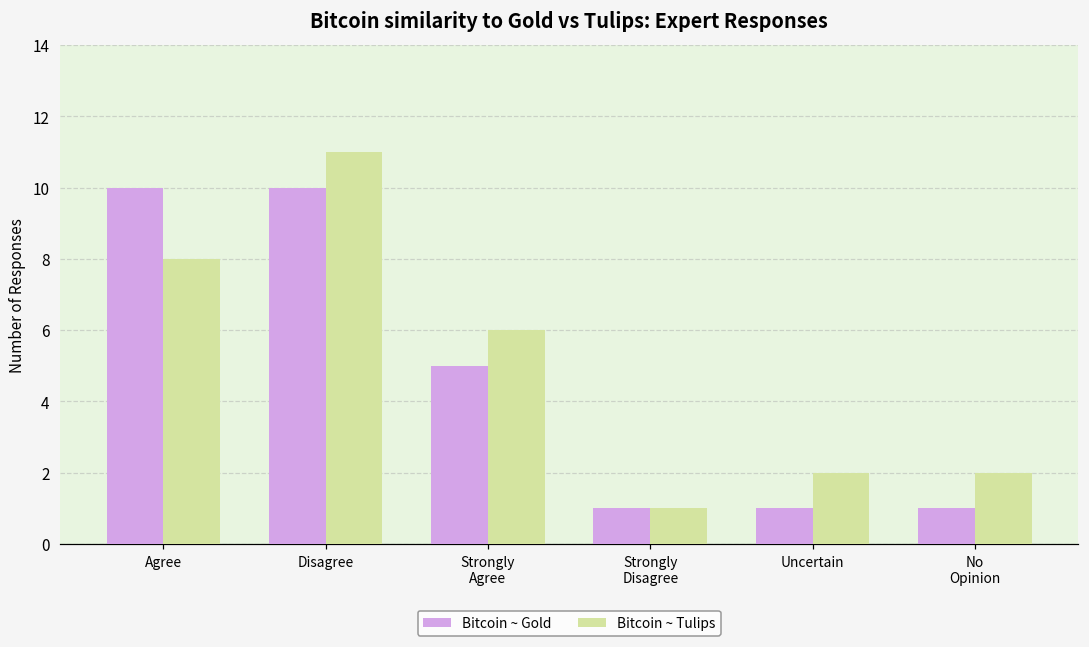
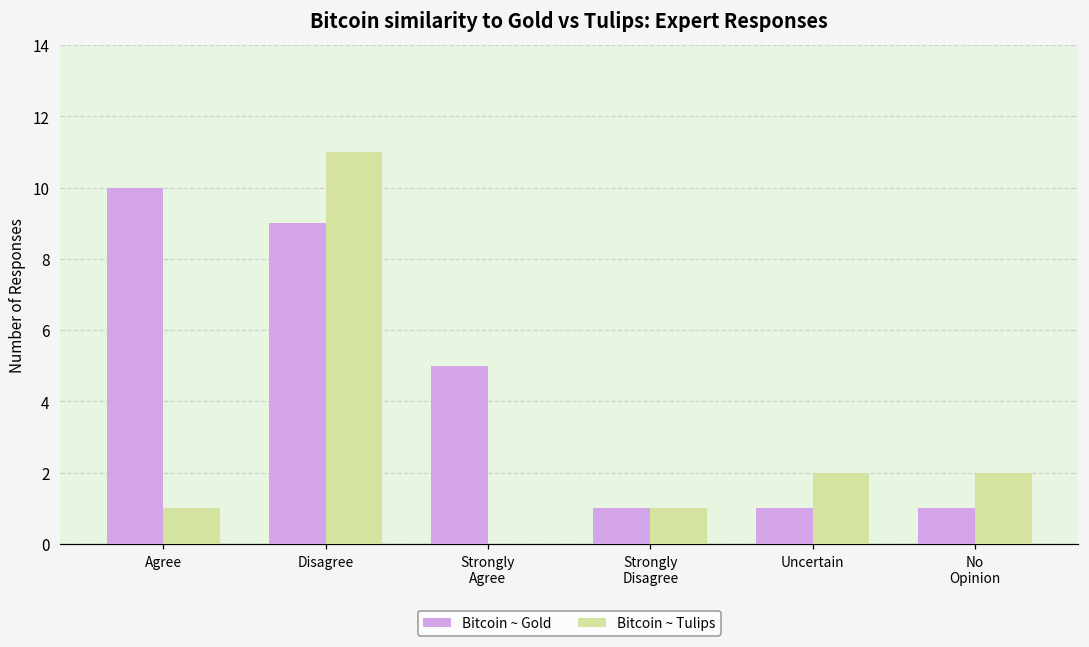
Bitcoin ~ Tulips, Agree: 8 -> 1
Bitcoin ~ Gold, Disagree: 10 -> 9
Bitcoin ~ Tulips, Strongly Agree: 6 -> 0
